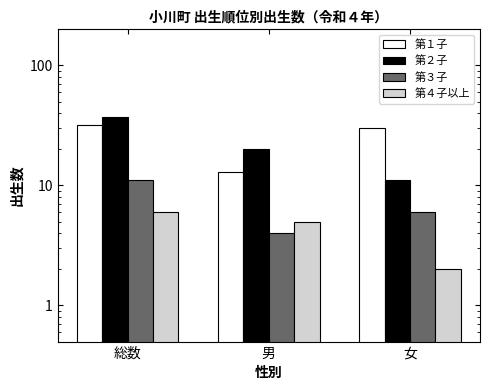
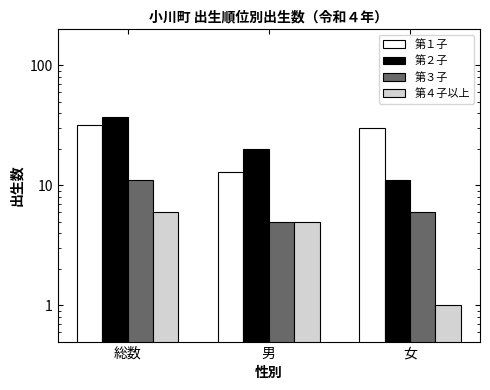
第３子, 男: 4 -> 5
第４子以上, 女: 2 -> 1
